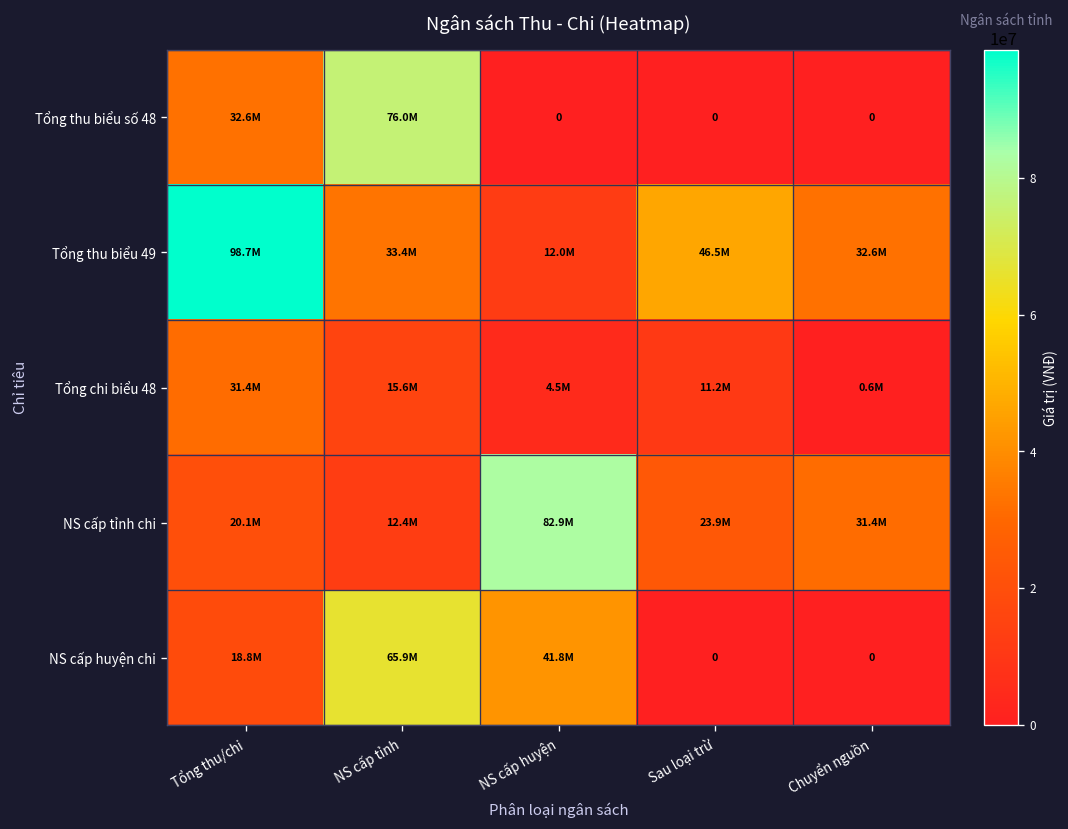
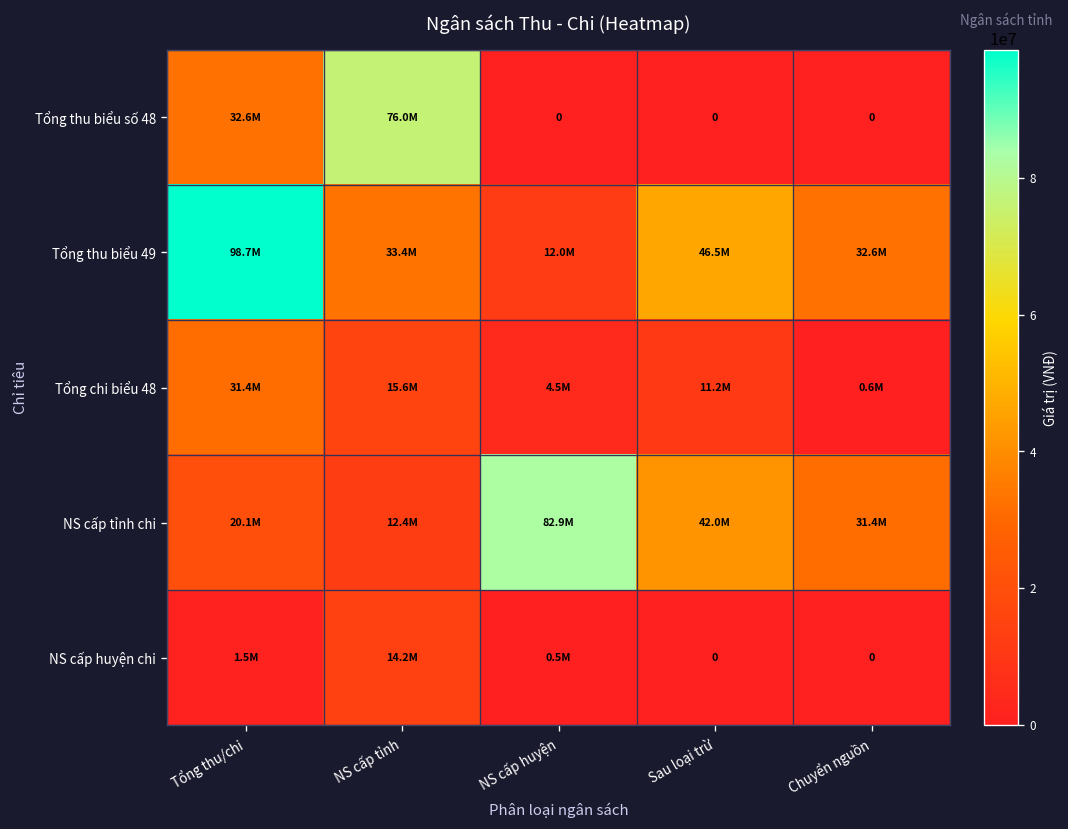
NS cấp tỉnh chi, Sau loại trừ: 23.9M -> 42.0M
NS cấp huyện chi, Tổng thu/chi: 18.8M -> 1.5M
NS cấp huyện chi, NS cấp tỉnh: 65.9M -> 14.2M
NS cấp huyện chi, NS cấp huyện: 41.8M -> 0.5M
